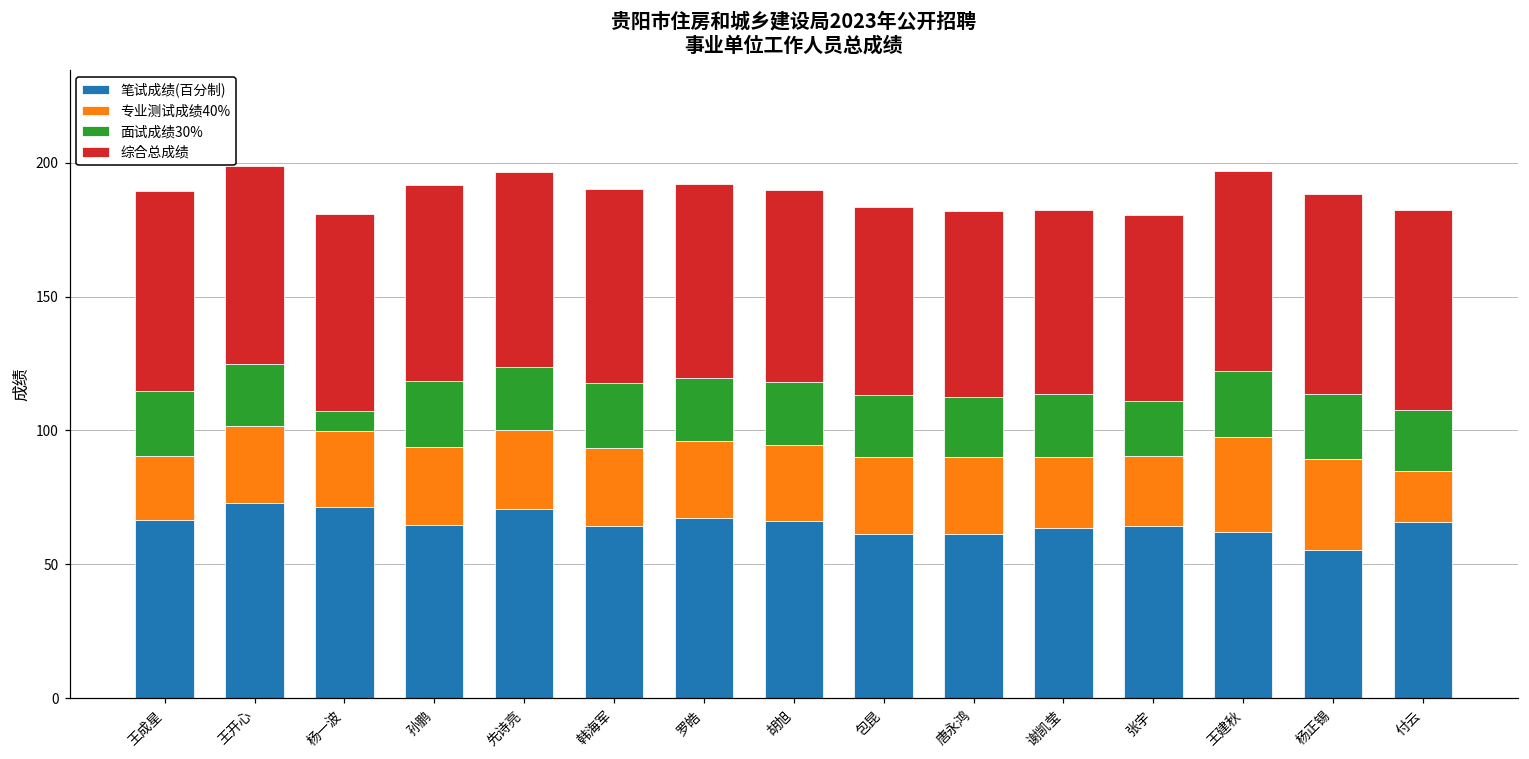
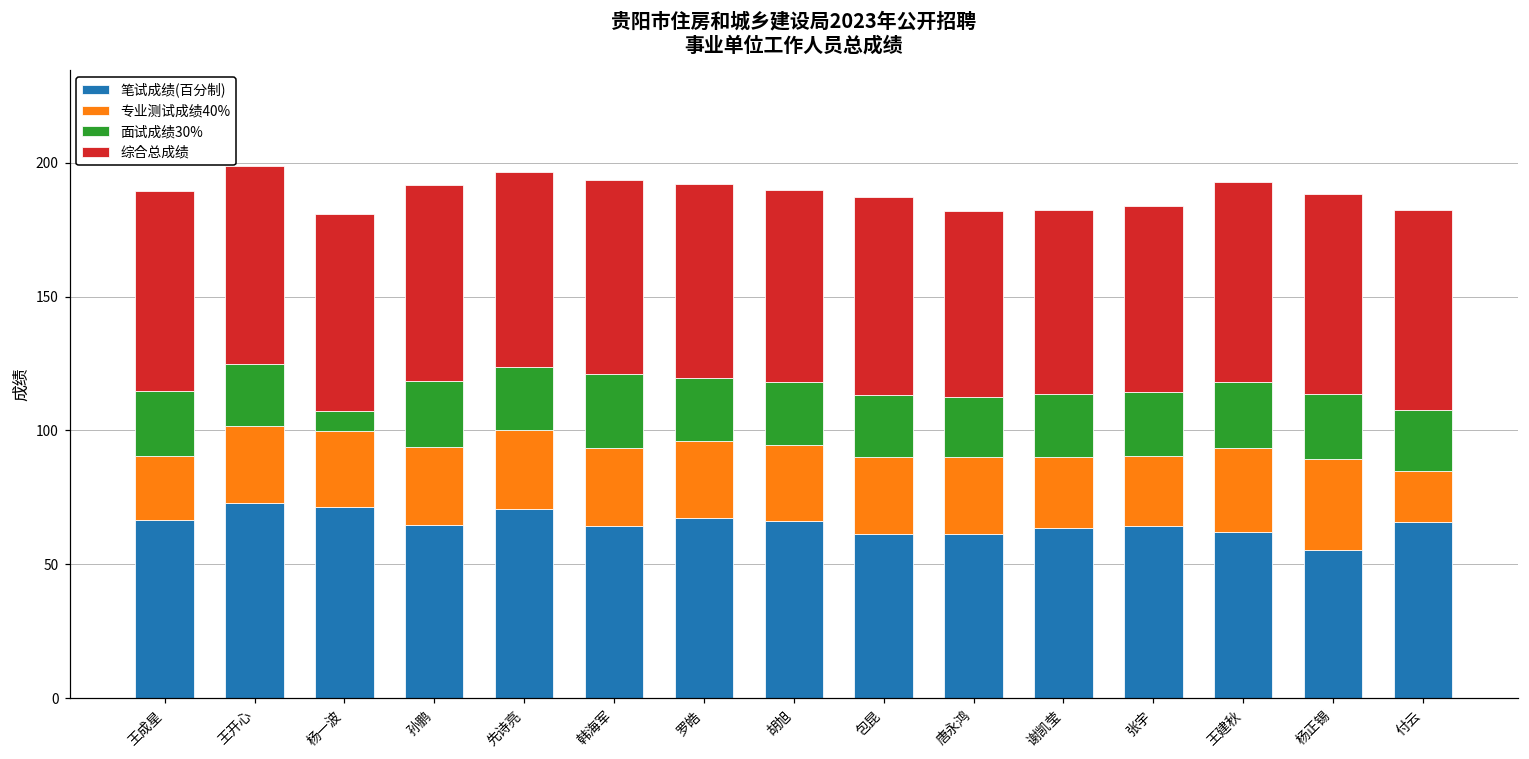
面试成绩30%, 韩海军: 24 -> 28
综合总成绩, 包昆: 70 -> 74
面试成绩30%, 张宇: 20 -> 24
专业测试成绩40%, 王建秋: 35 -> 31
